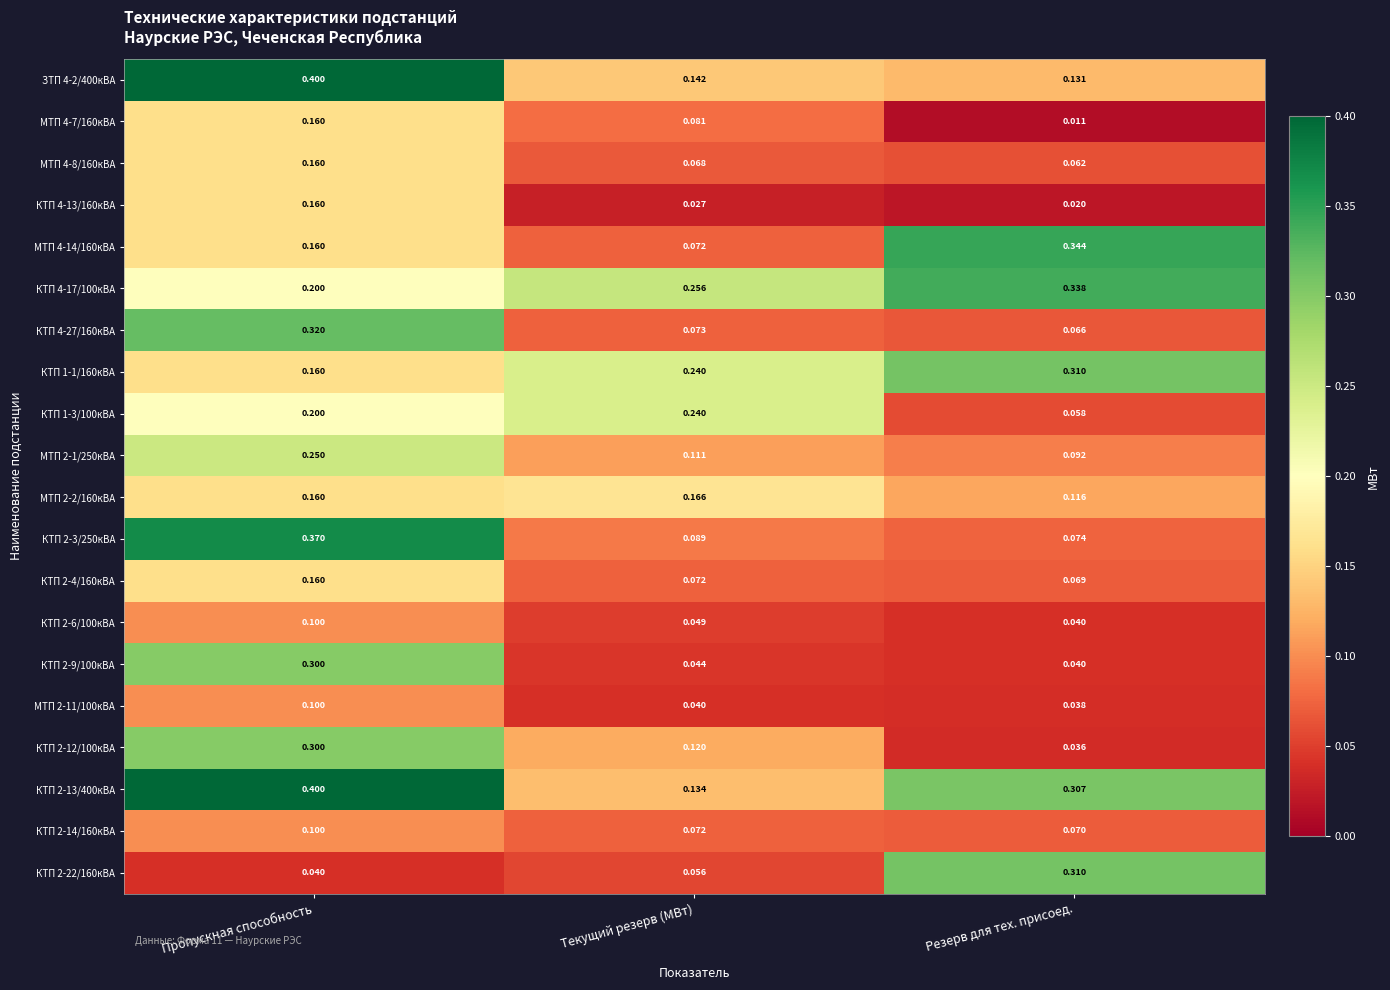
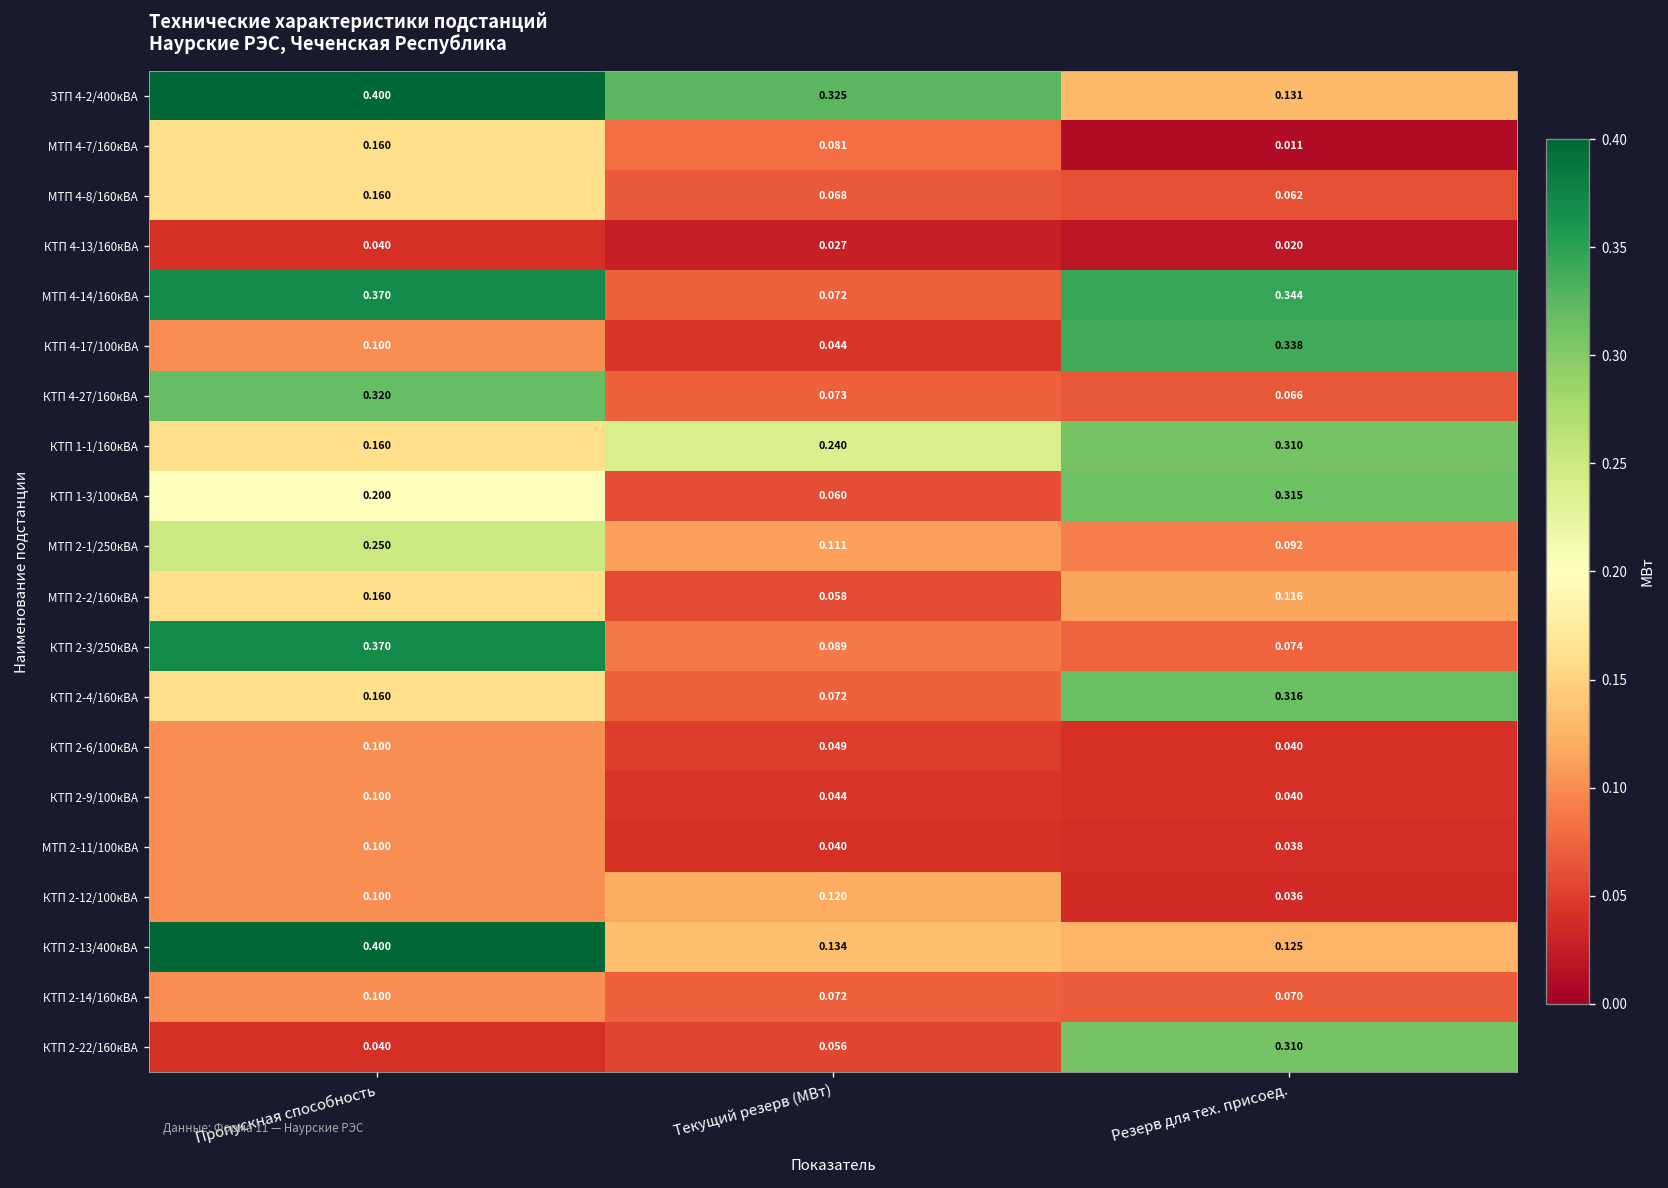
ЗТП 4-2/400кВА, Текущий резерв (МВт): 0.142 -> 0.325
КТП 4-13/160кВА, Пропускная способность: 0.160 -> 0.040
МТП 4-14/160кВА, Пропускная способность: 0.160 -> 0.370
КТП 4-17/100кВА, Пропускная способность: 0.200 -> 0.100
КТП 4-17/100кВА, Текущий резерв (МВт): 0.256 -> 0.044
КТП 1-3/100кВА, Текущий резерв (МВт): 0.240 -> 0.060
КТП 1-3/100кВА, Резерв для тех. присоед.: 0.058 -> 0.315
МТП 2-2/160кВА, Текущий резерв (МВт): 0.166 -> 0.058
КТП 2-4/160кВА, Резерв для тех. присоед.: 0.069 -> 0.316
КТП 2-9/100кВА, Пропускная способность: 0.300 -> 0.100
КТП 2-12/100кВА, Пропускная способность: 0.300 -> 0.100
КТП 2-13/400кВА, Резерв для тех. присоед.: 0.307 -> 0.125
